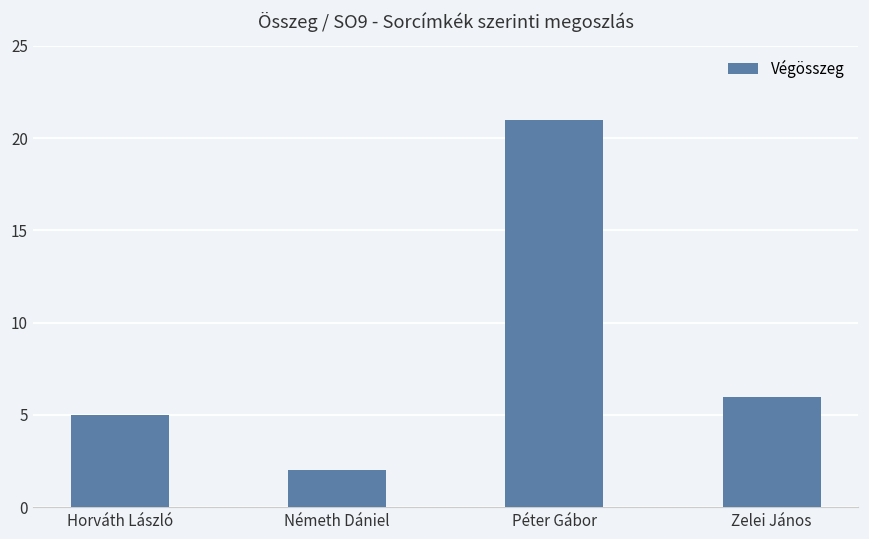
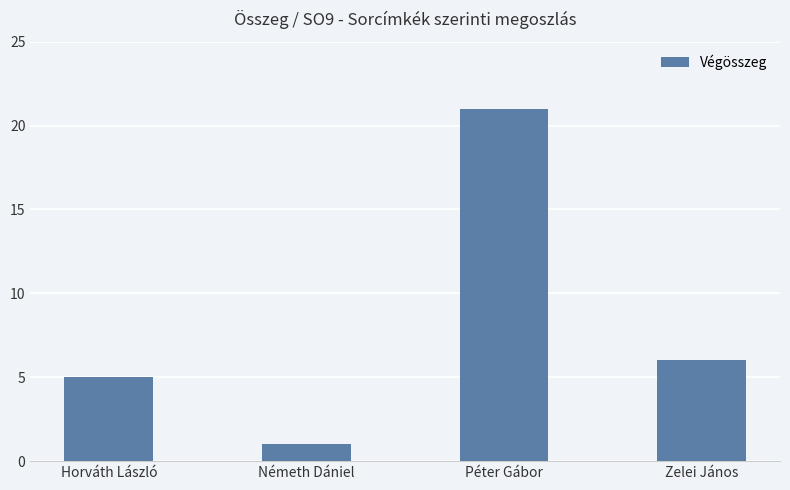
Németh Dániel: 2 -> 1
